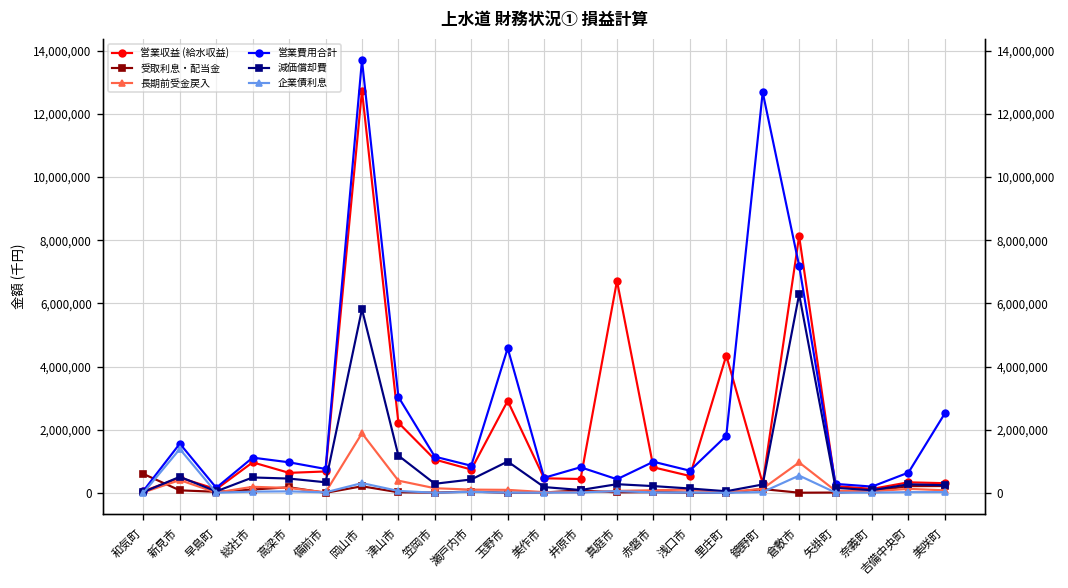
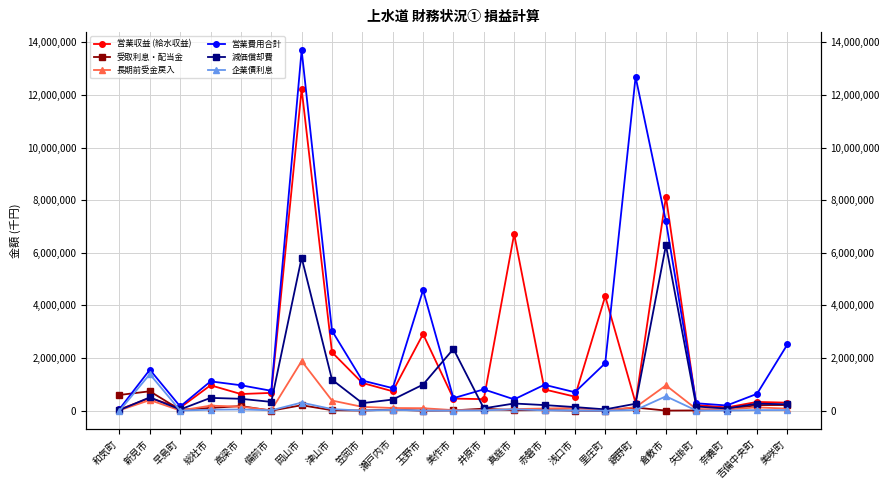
受取利息・配当金, 新見市: 100,000 -> 700,000
営業収益 (給水収益), 岡山市: 12,700,000 -> 12,200,000
減価償却費, 美作市: 200,000 -> 2,300,000
